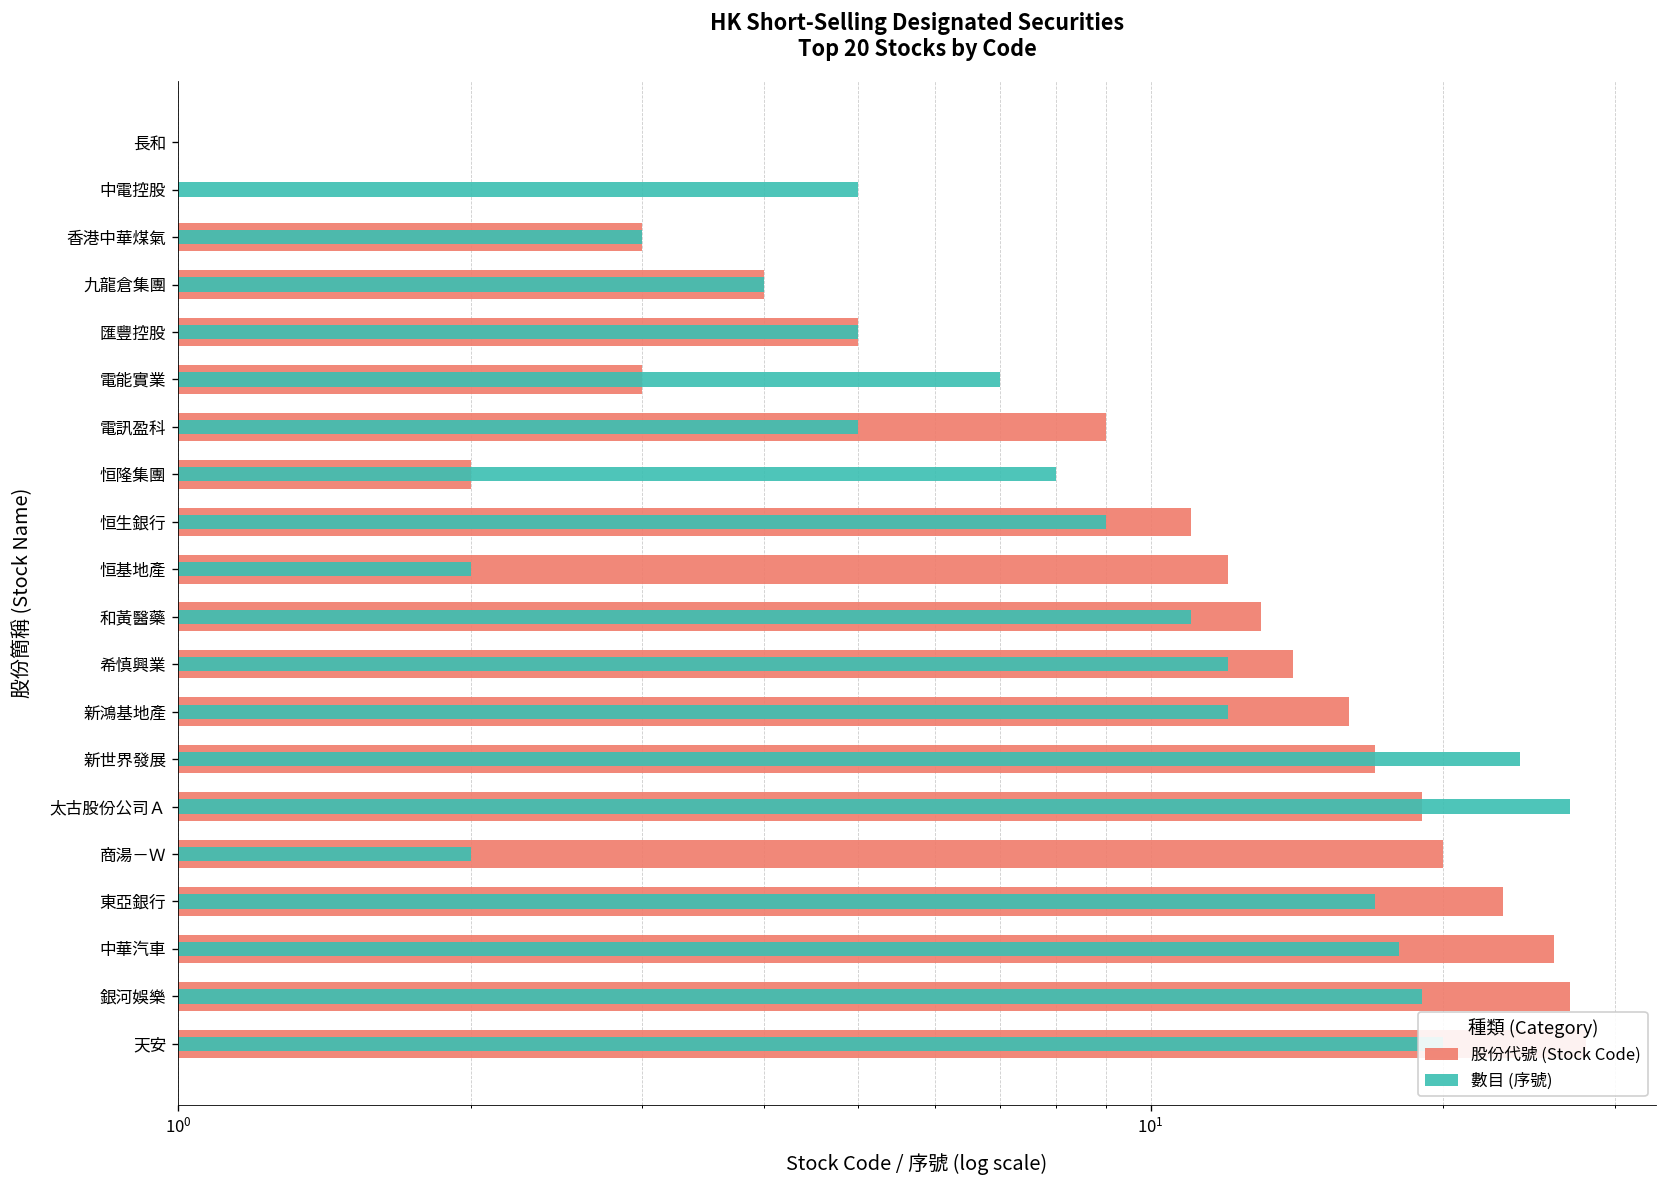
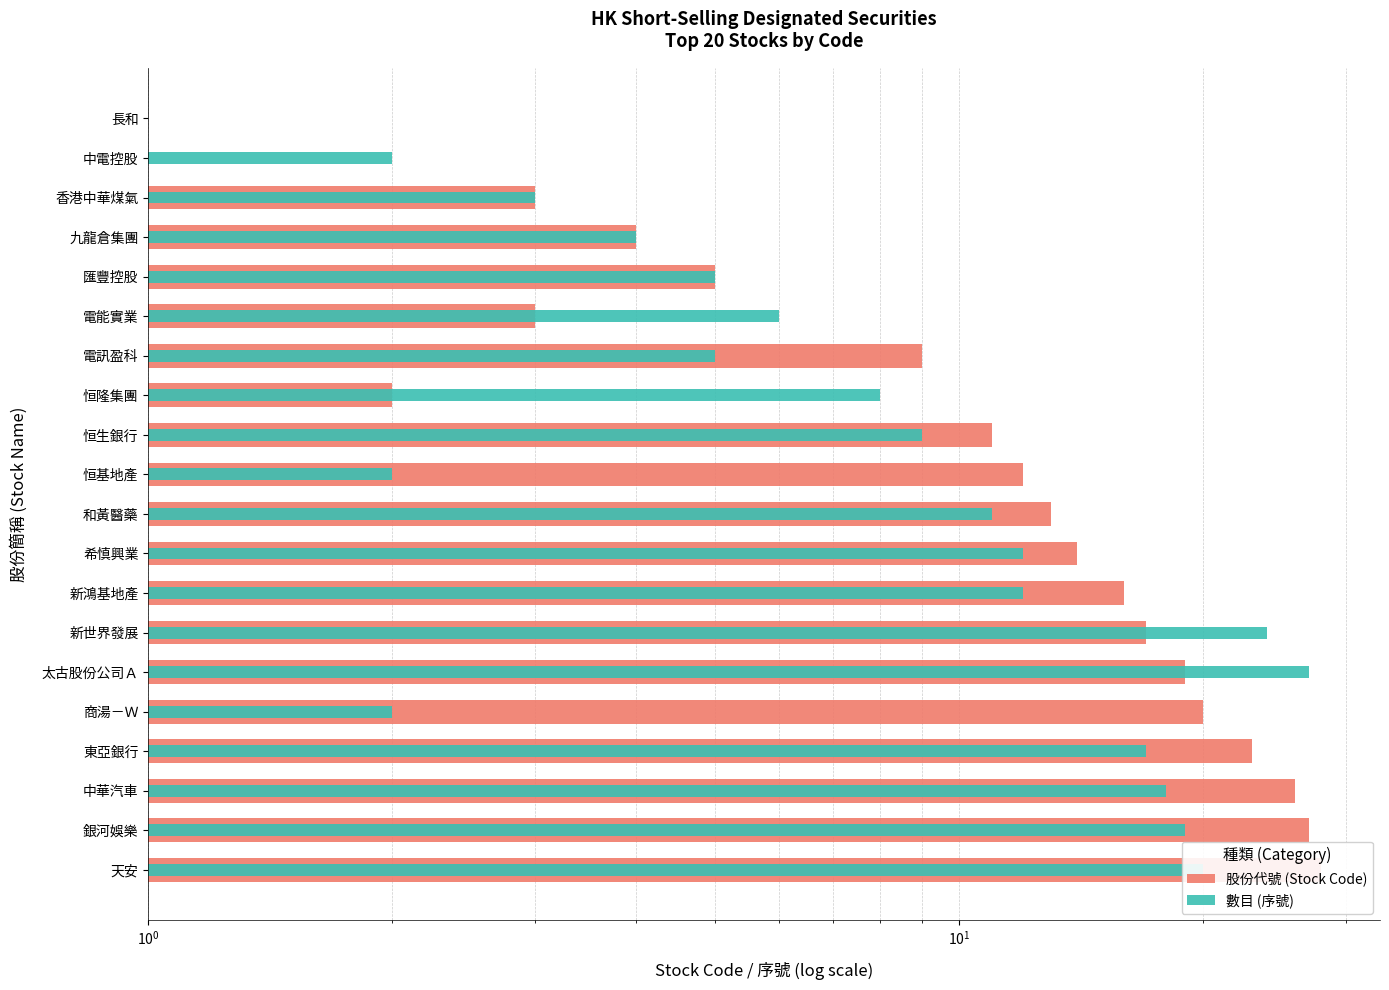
數目 (序號), 中電控股: 5 -> 2
數目 (序號), 電能實業: 7 -> 6
